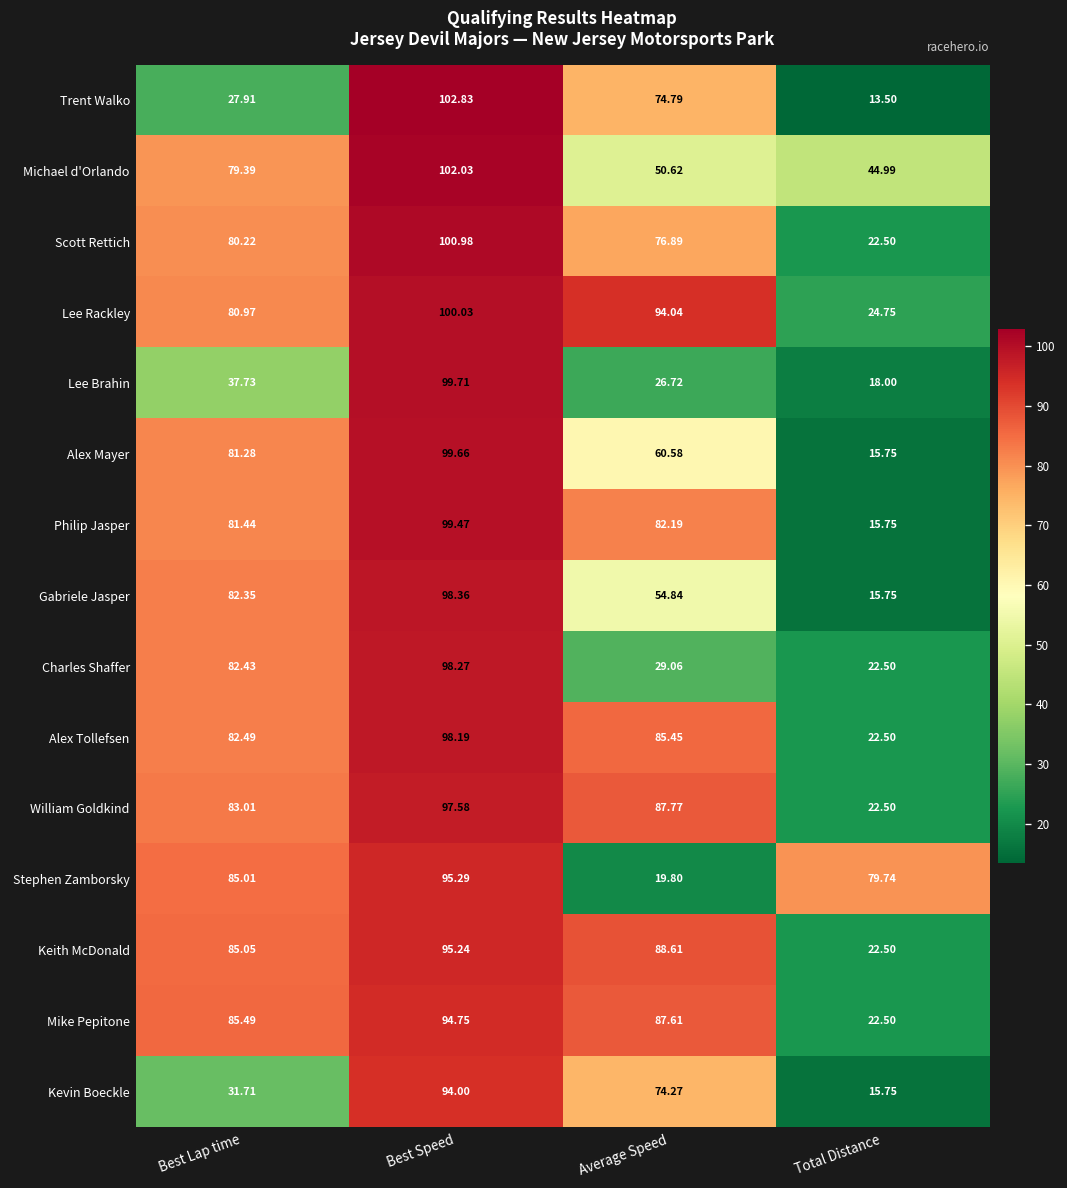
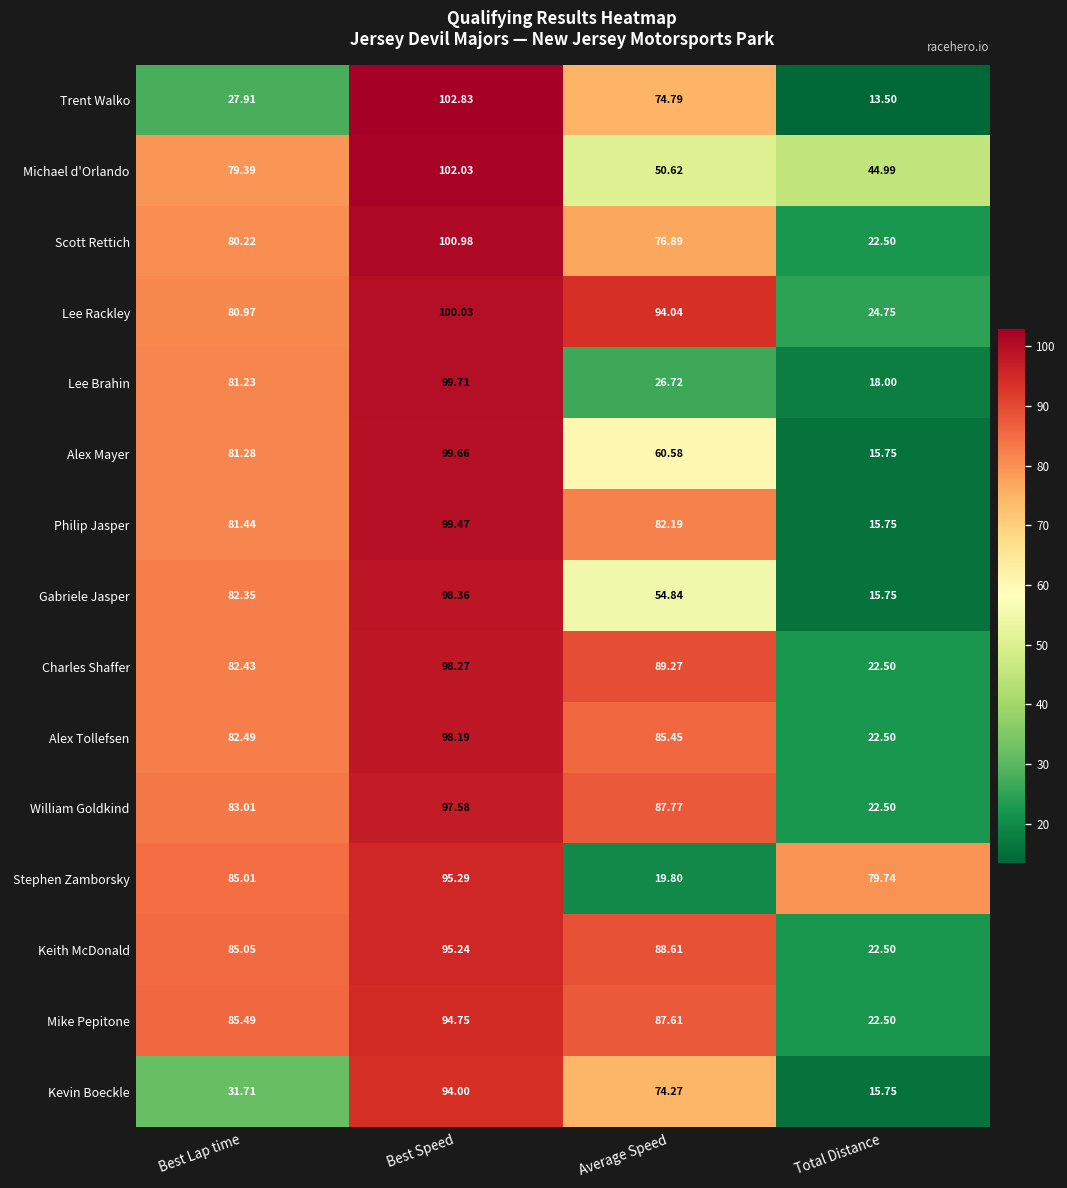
Lee Brahin, Best Lap time: 37.73 -> 81.23
Charles Shaffer, Average Speed: 29.06 -> 89.27
